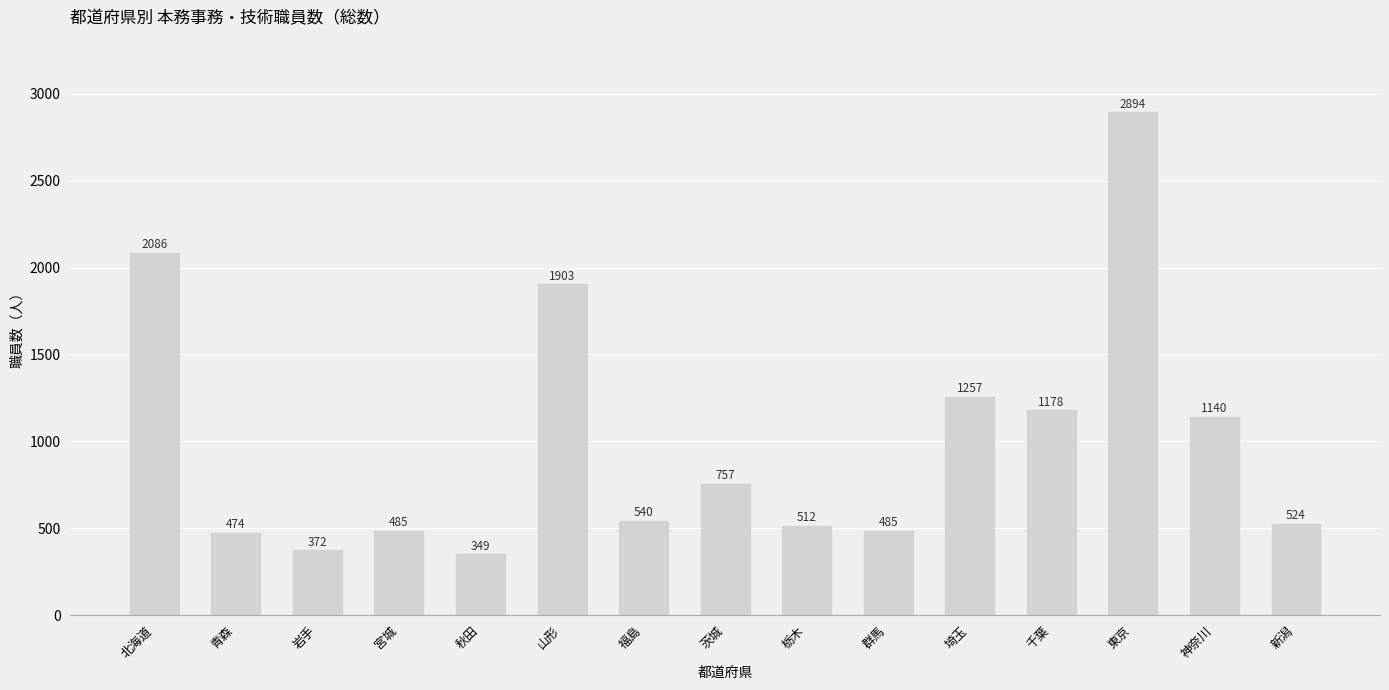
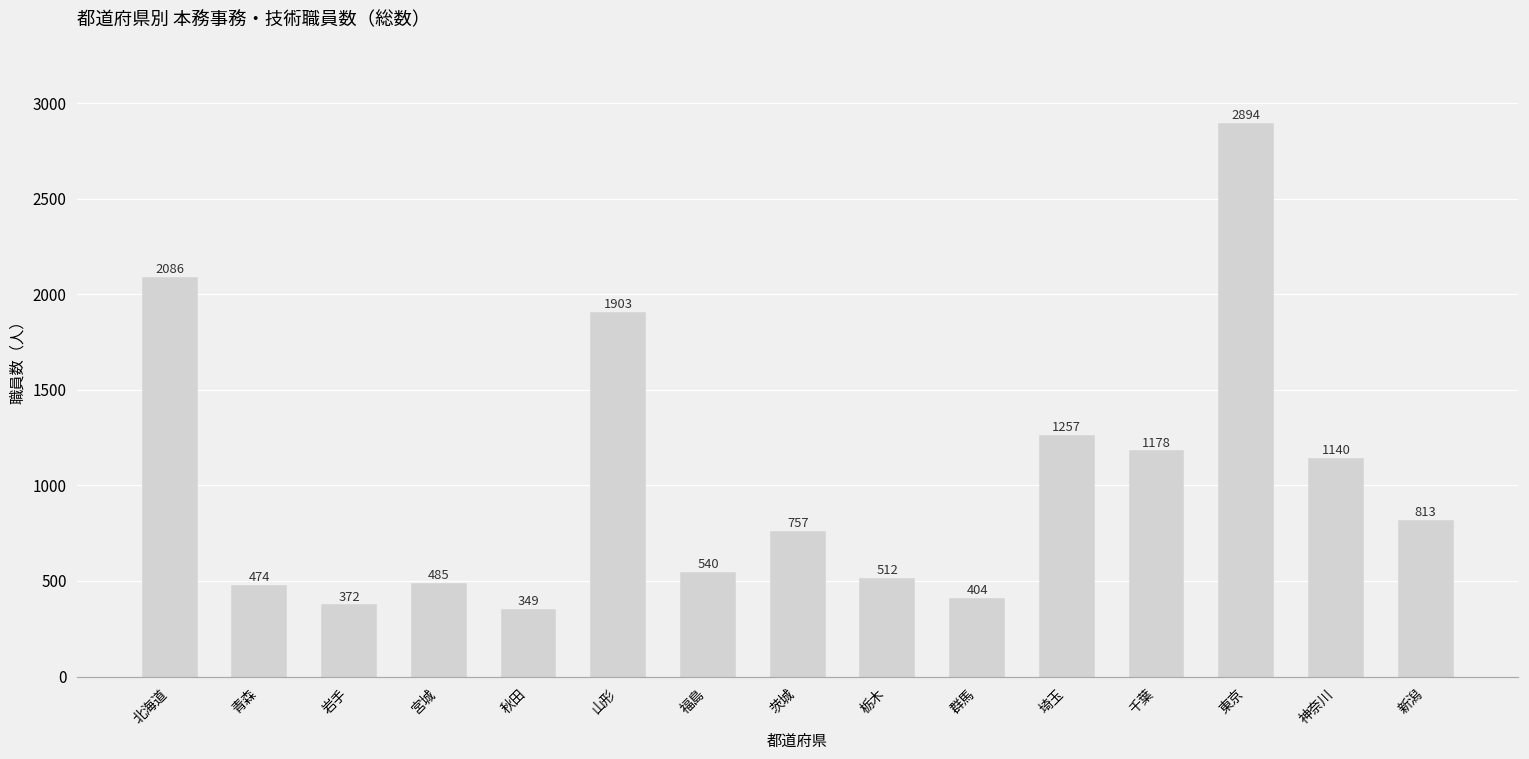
群馬: 485 -> 404
新潟: 524 -> 813
